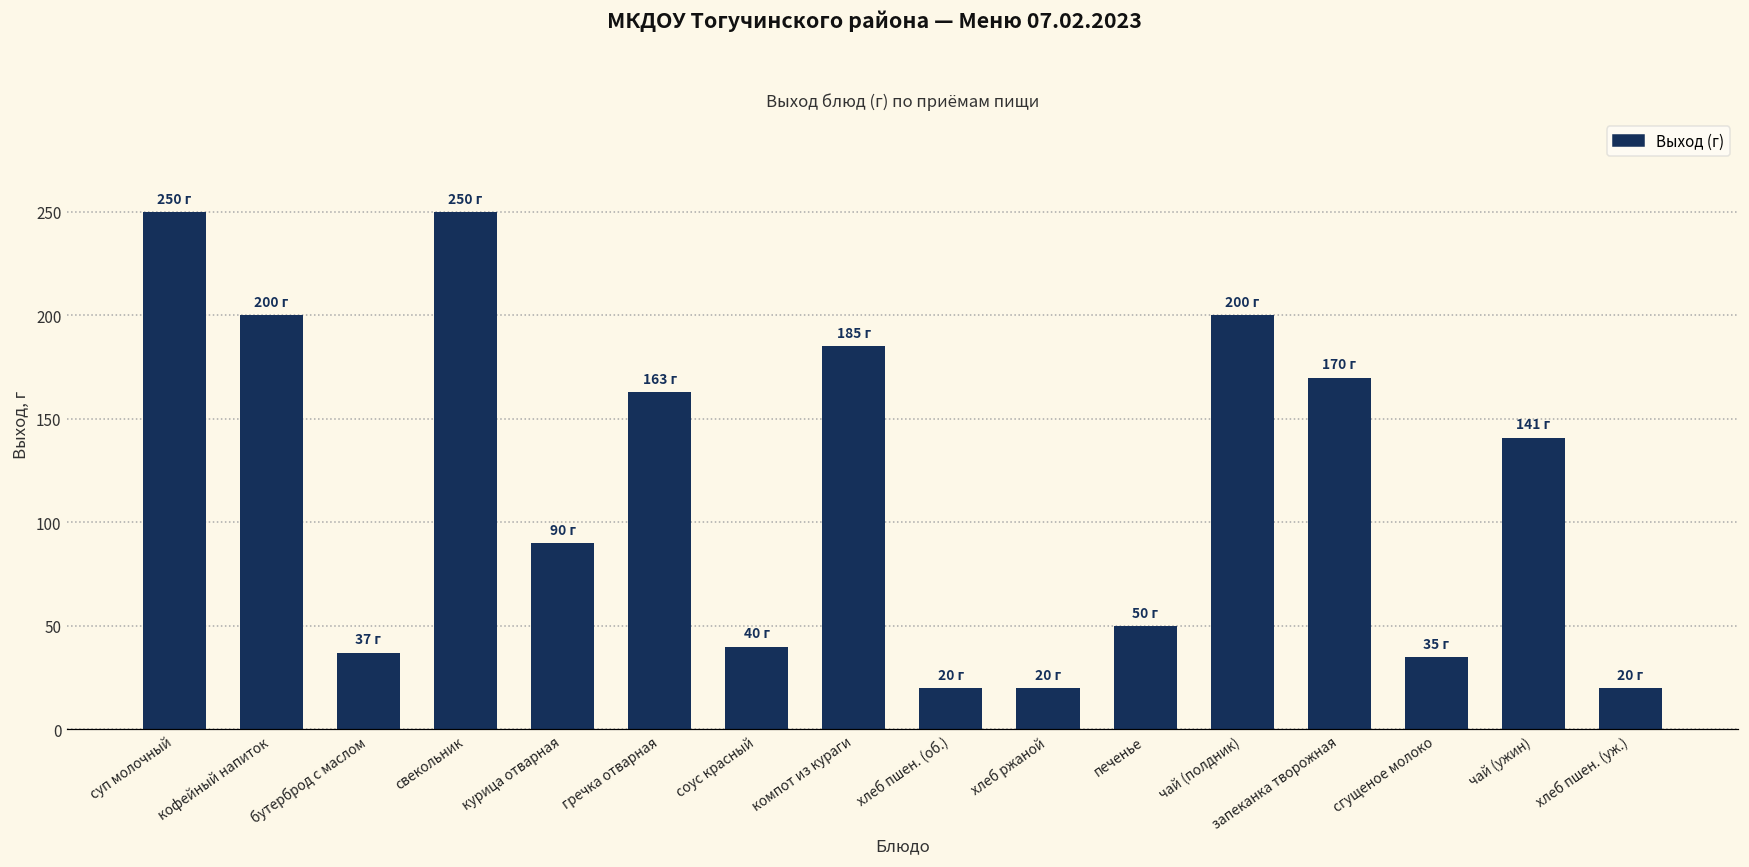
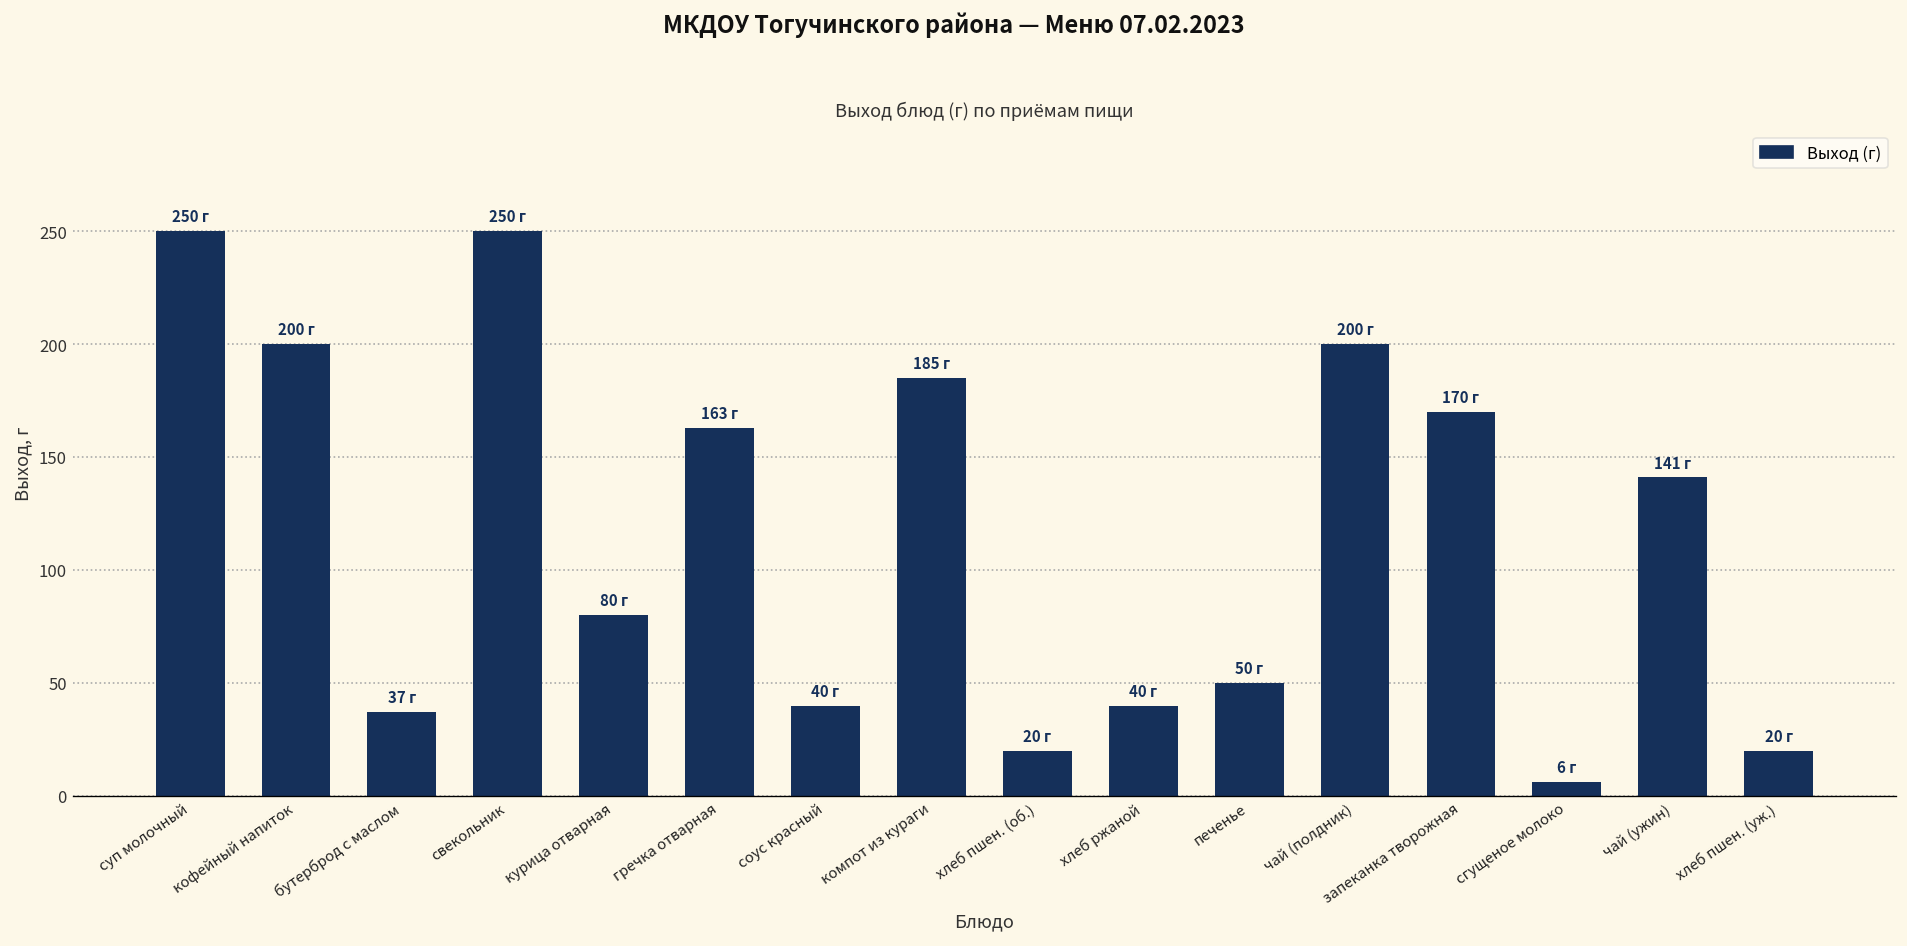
курица отварная: 90 -> 80
хлеб ржаной: 20 -> 40
сгущеное молоко: 35 -> 6
